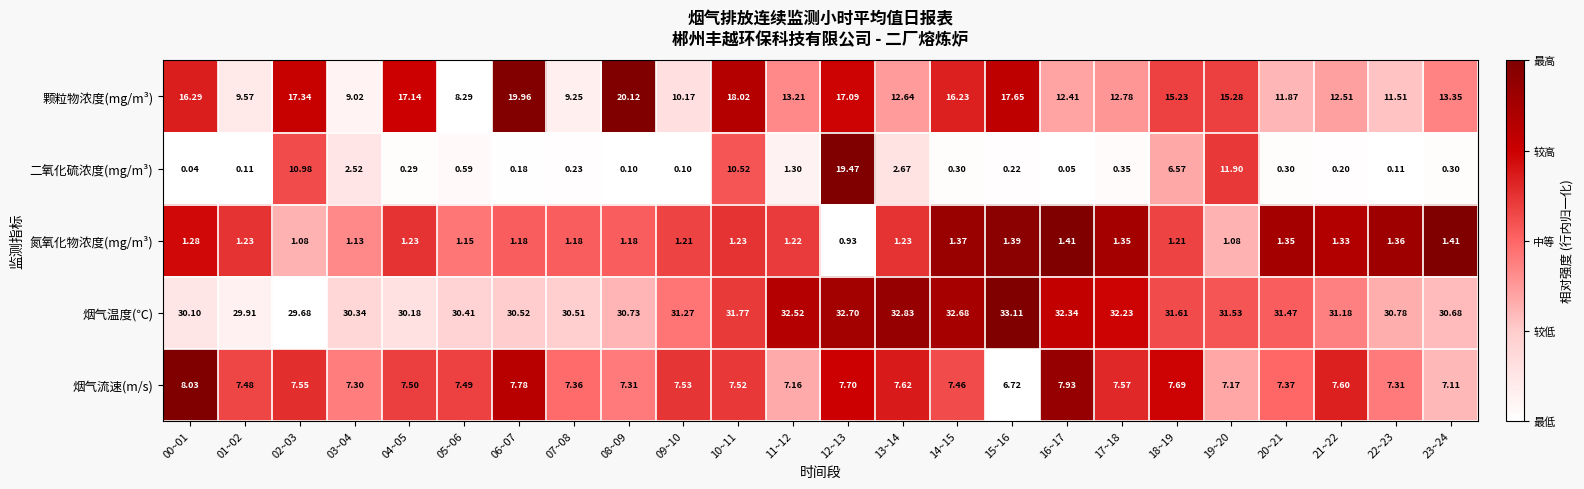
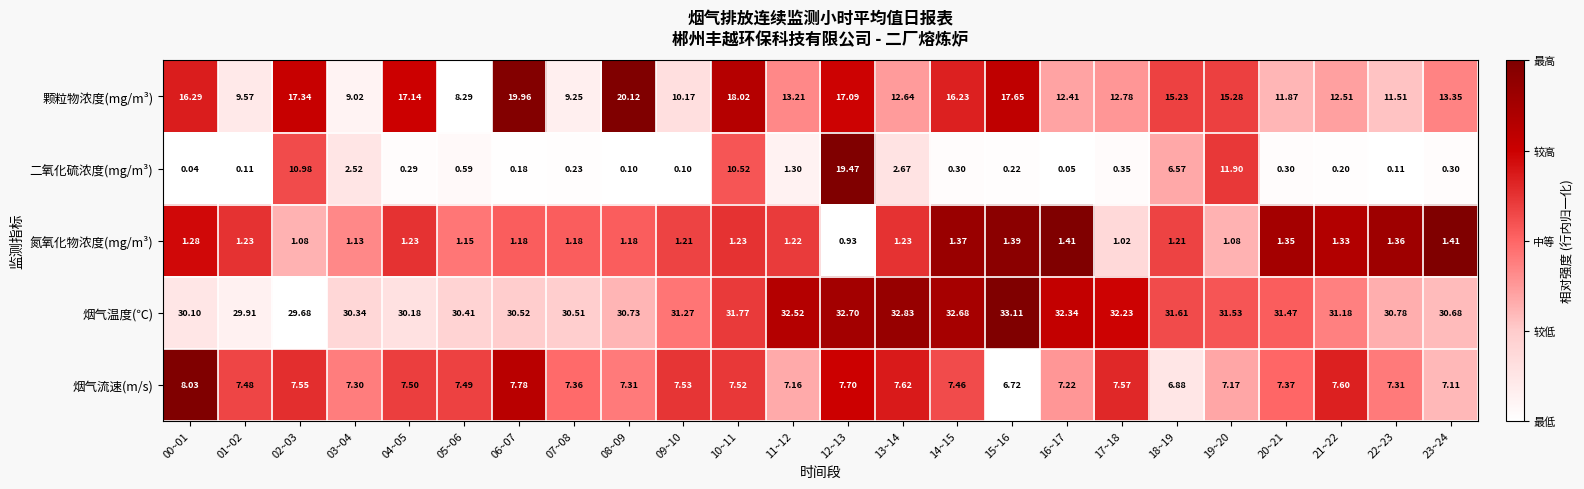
氮氧化物浓度(mg/m³), 17~18: 1.35 -> 1.02
烟气流速(m/s), 16~17: 7.93 -> 7.22
烟气流速(m/s), 18~19: 7.69 -> 6.88
